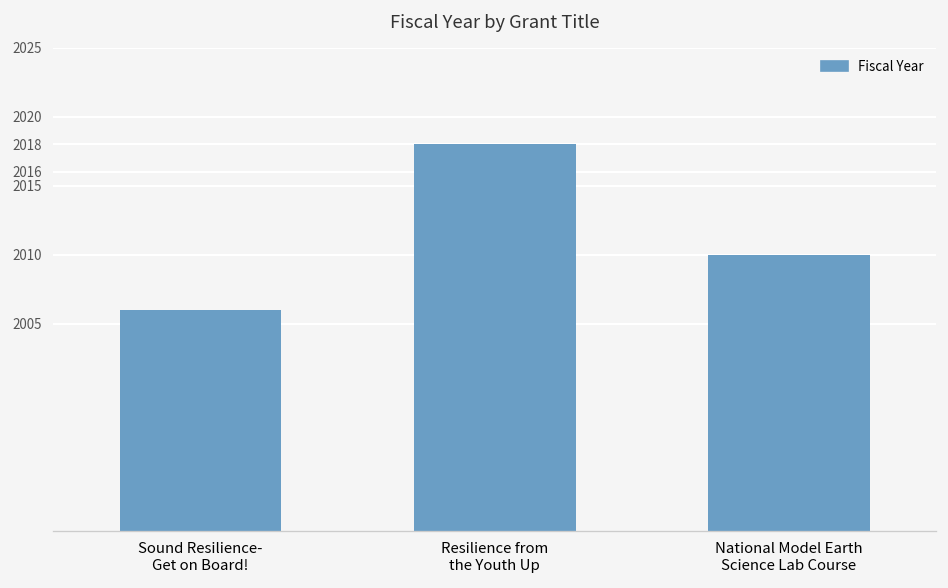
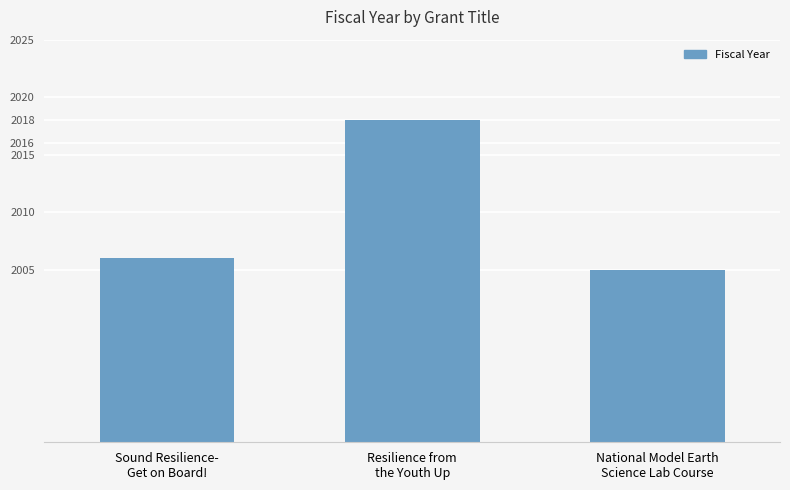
National Model Earth Science Lab Course: 2010 -> 2005
